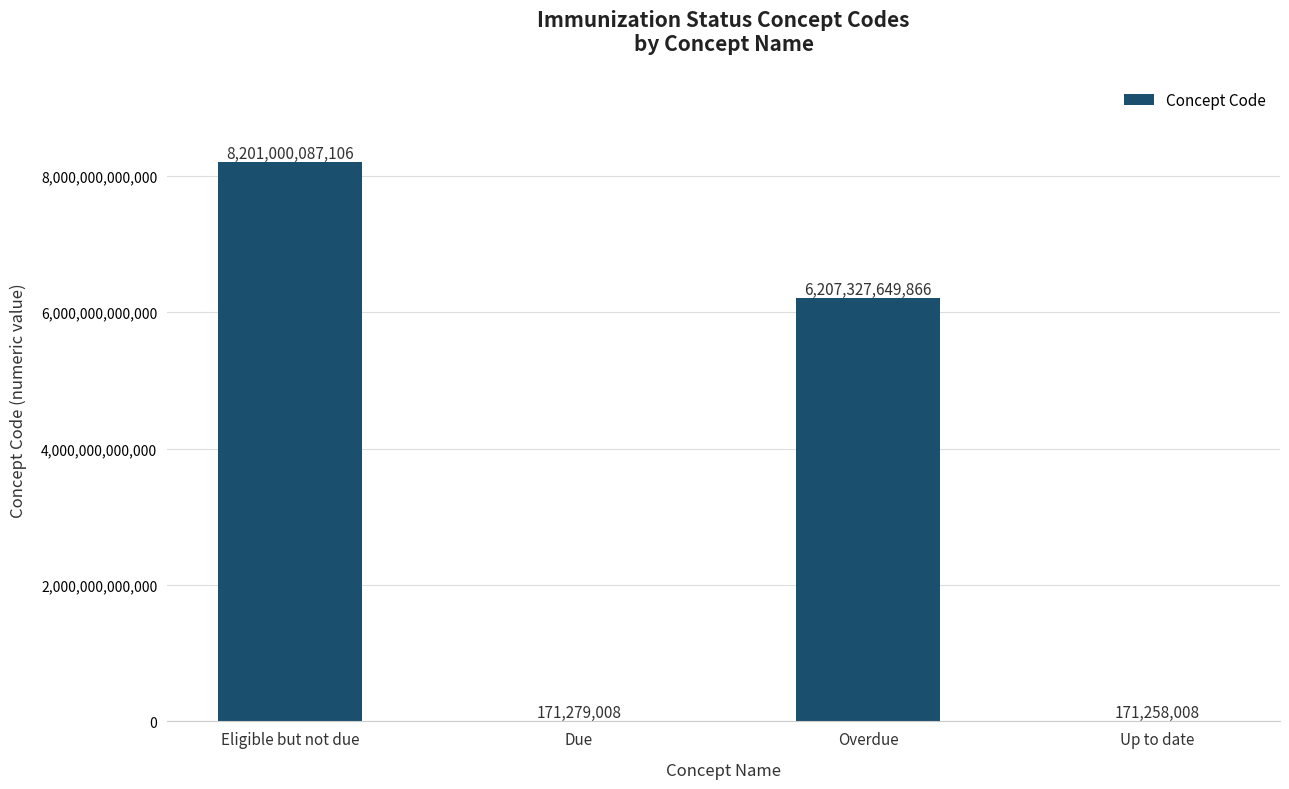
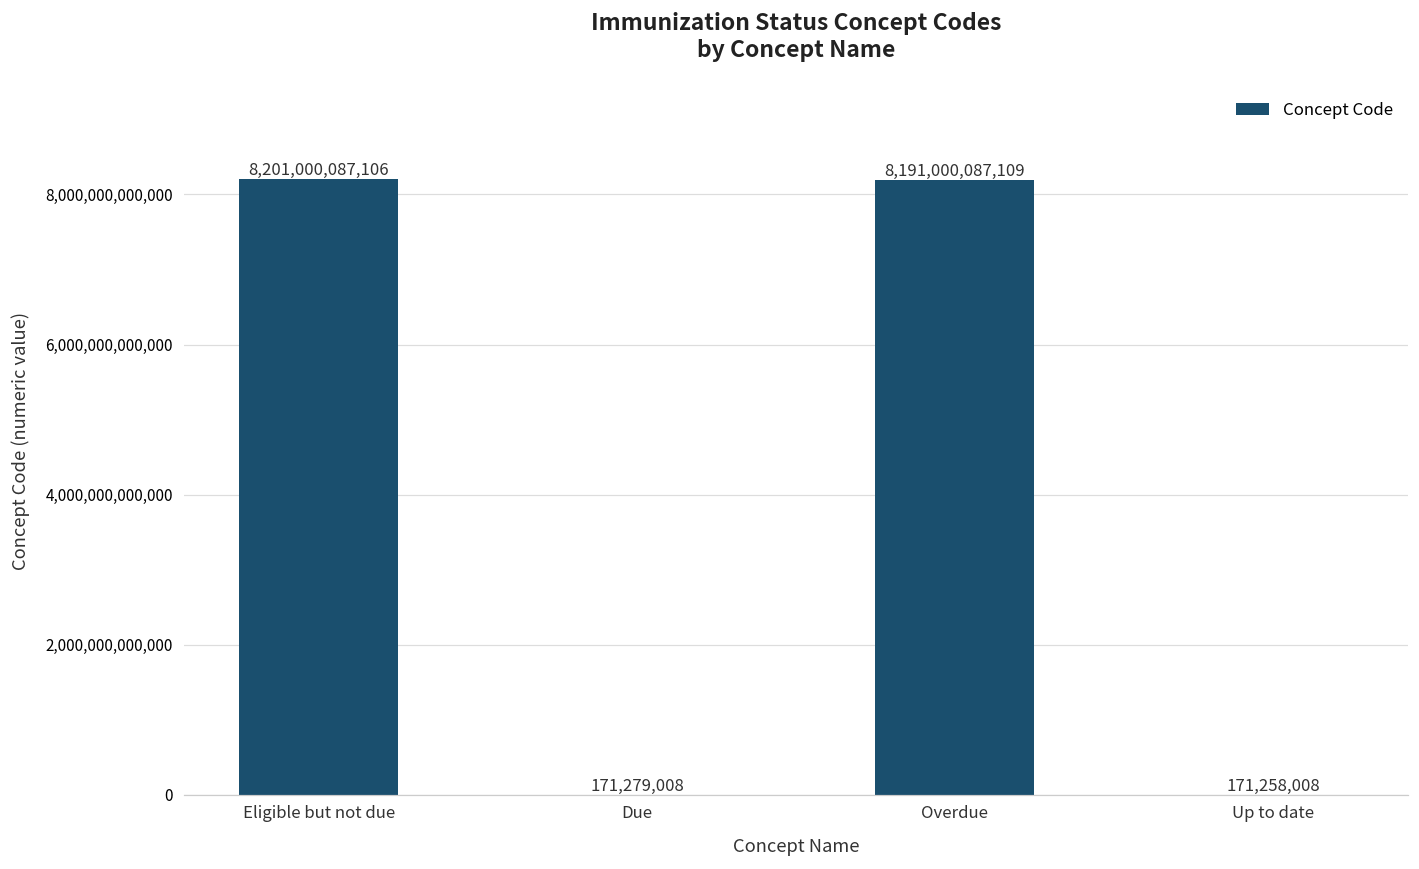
Overdue: 6,207,327,649,866 -> 8,191,000,087,109
